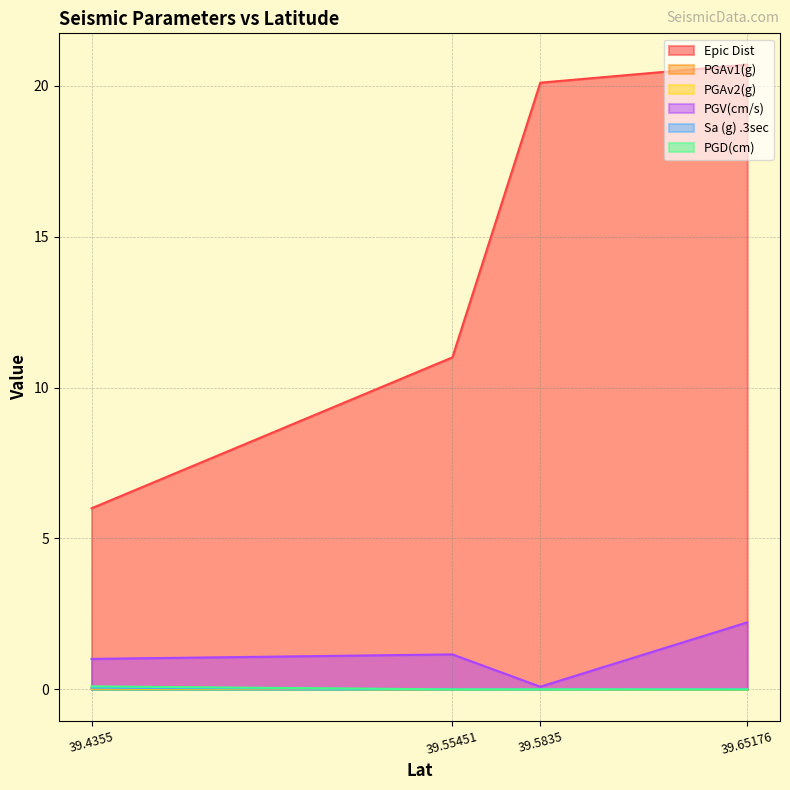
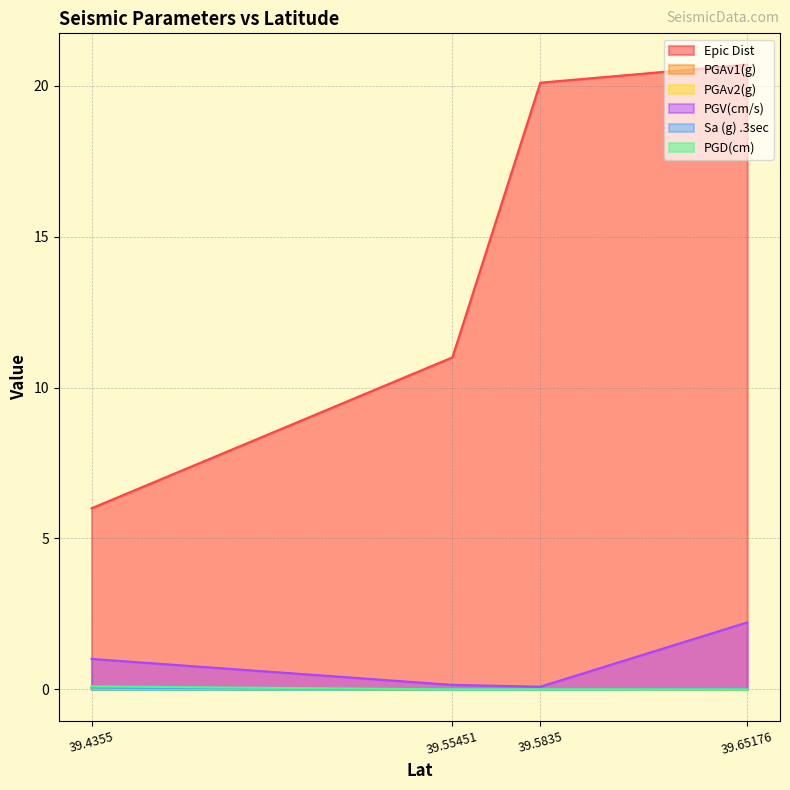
PGV(cm/s), 39.55451: 1.2 -> 0.2
